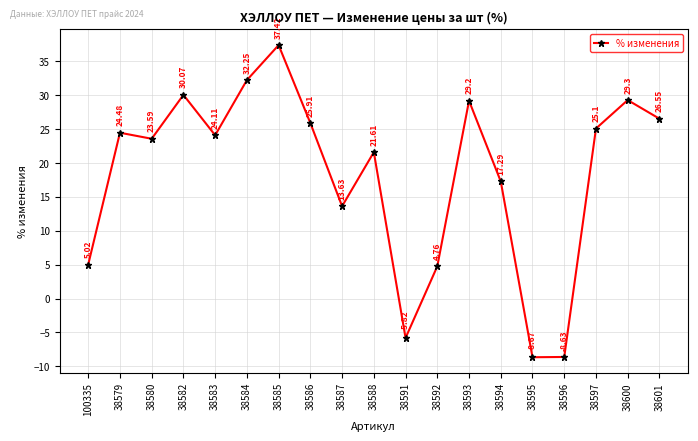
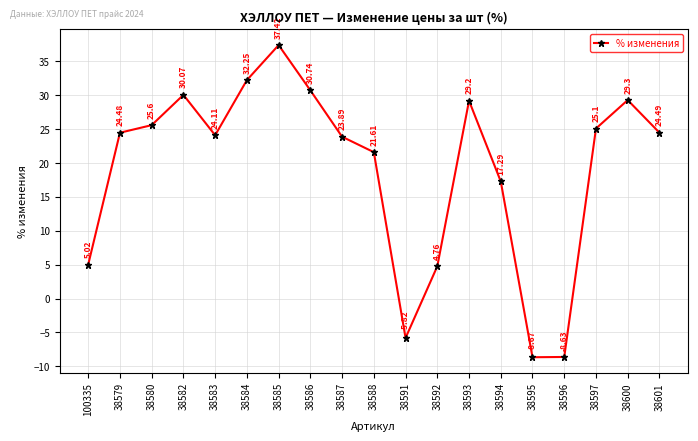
38580: 23.59 -> 25.6
38586: 25.91 -> 30.74
38587: 13.63 -> 23.89
38601: 26.55 -> 24.49
